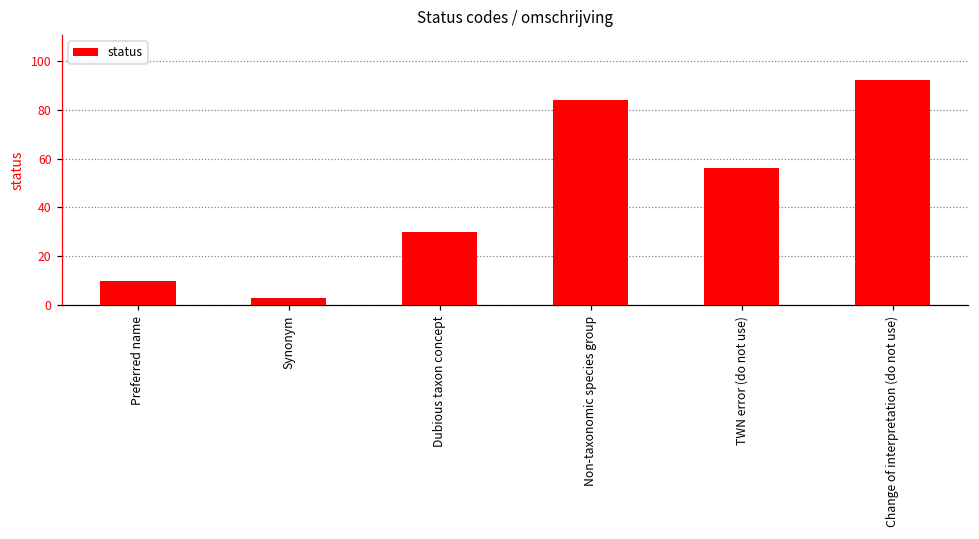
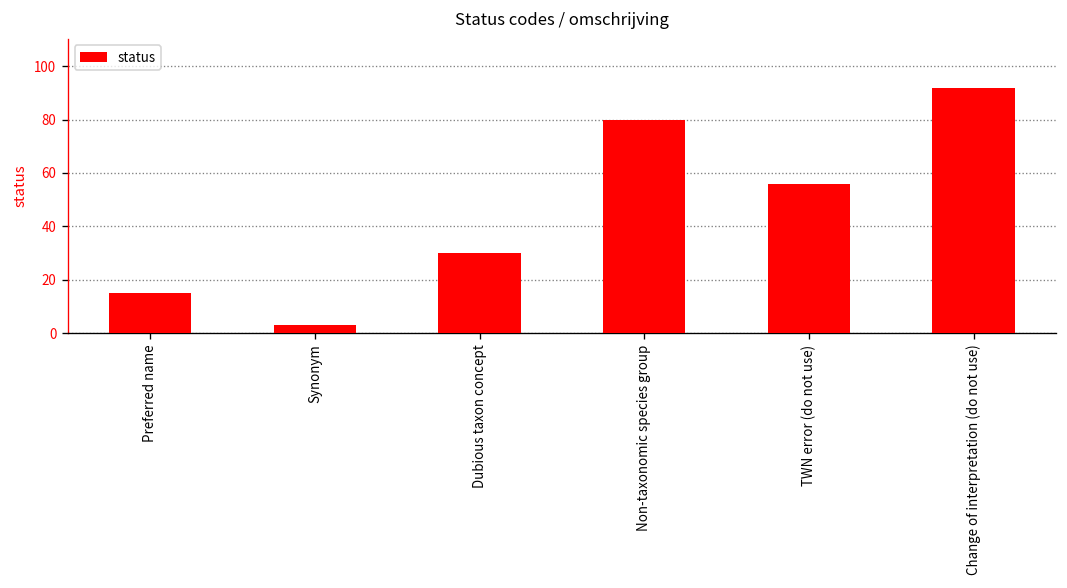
Preferred name: 10 -> 15
Non-taxonomic species group: 84 -> 80
